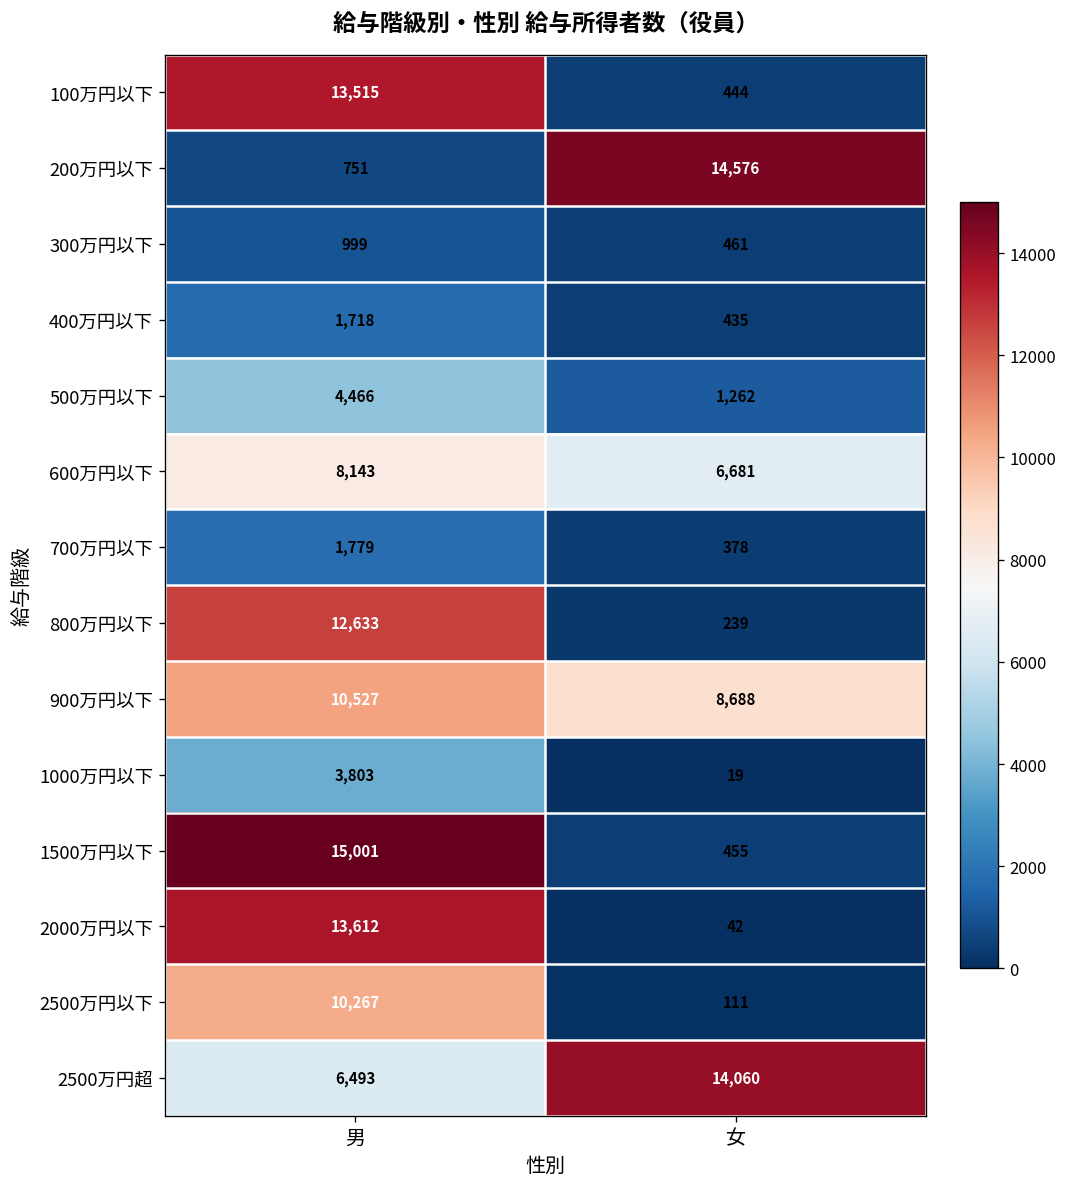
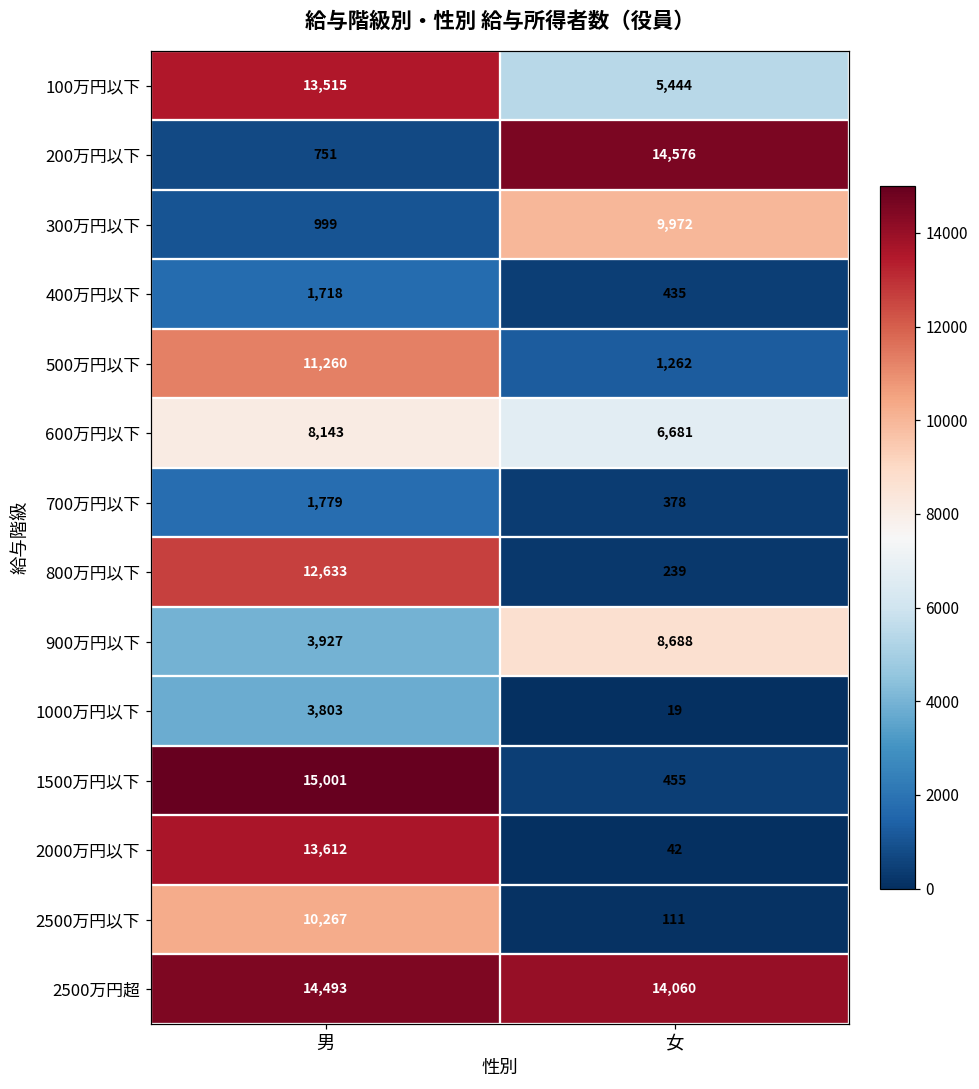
100万円以下, 女: 444 -> 5,444
300万円以下, 女: 461 -> 9,972
500万円以下, 男: 4,466 -> 11,260
900万円以下, 男: 10,527 -> 3,927
2500万円超, 男: 6,493 -> 14,493
